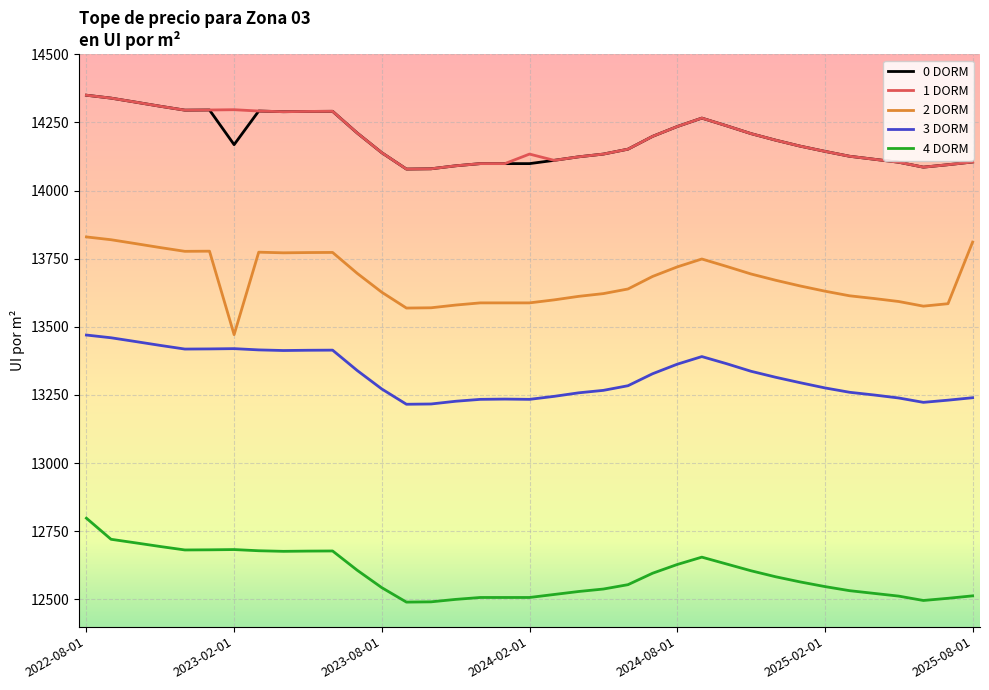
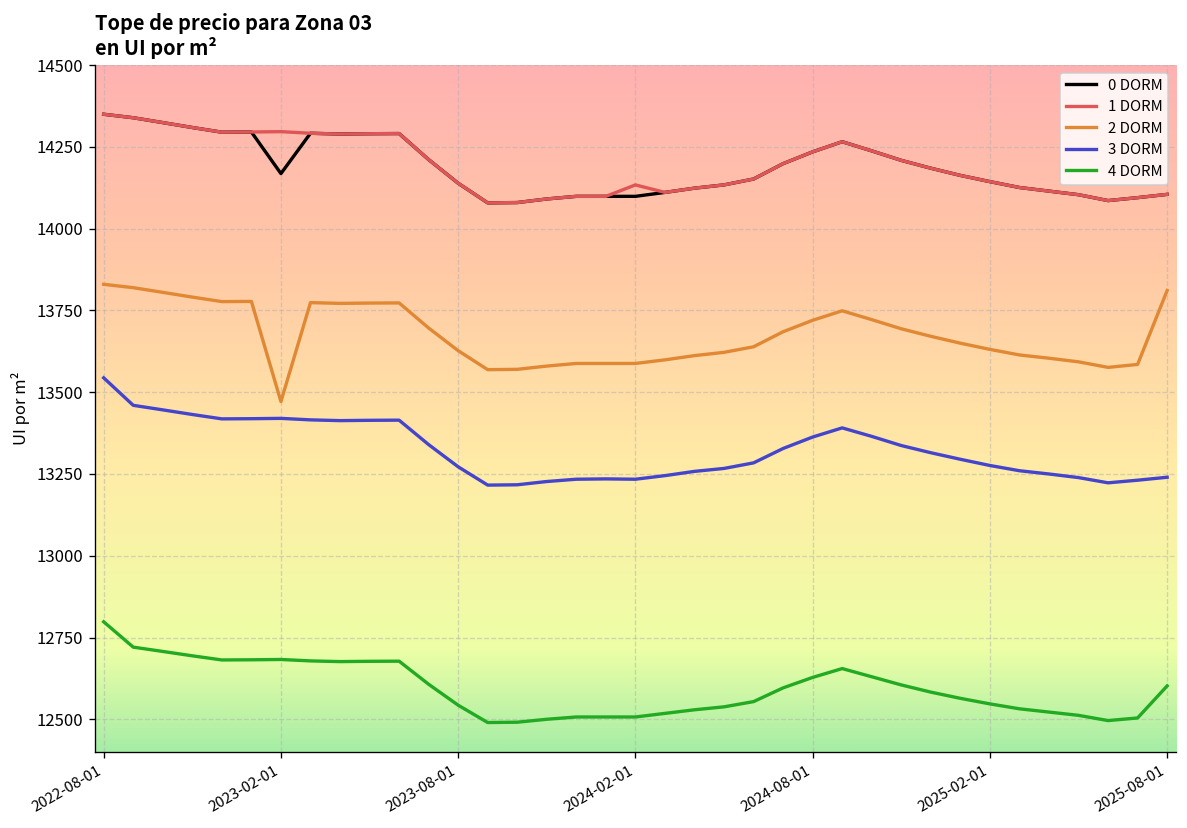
3 DORM, 2022-08-01: 13470 -> 13540
4 DORM, 2025-08-01: 12510 -> 12600
